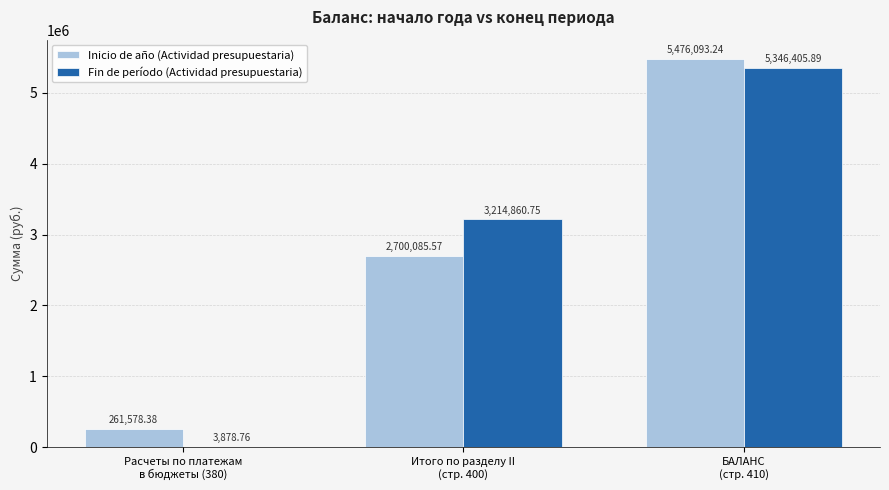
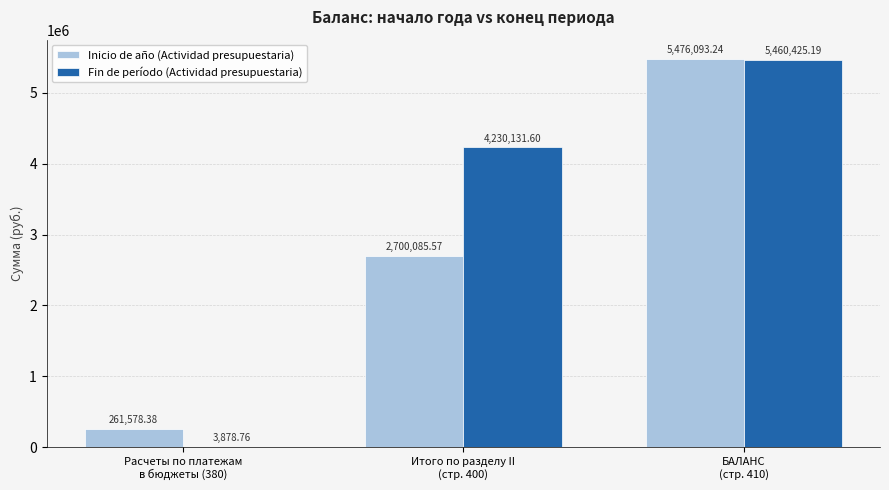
Fin de período (Actividad presupuestaria), Итого по разделу II (стр. 400): 3,214,860.75 -> 4,230,131.60
Fin de período (Actividad presupuestaria), БАЛАНС (стр. 410): 5,346,405.89 -> 5,460,425.19
